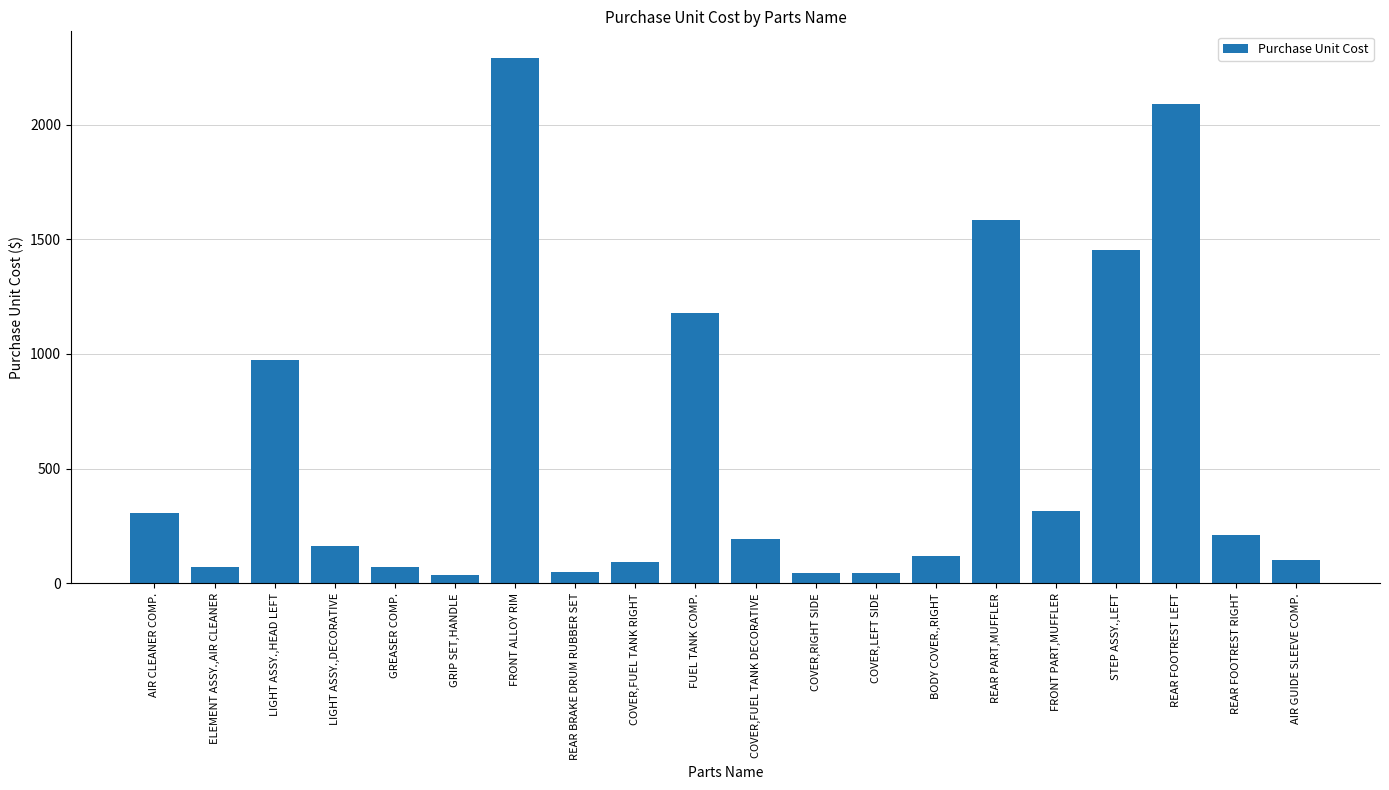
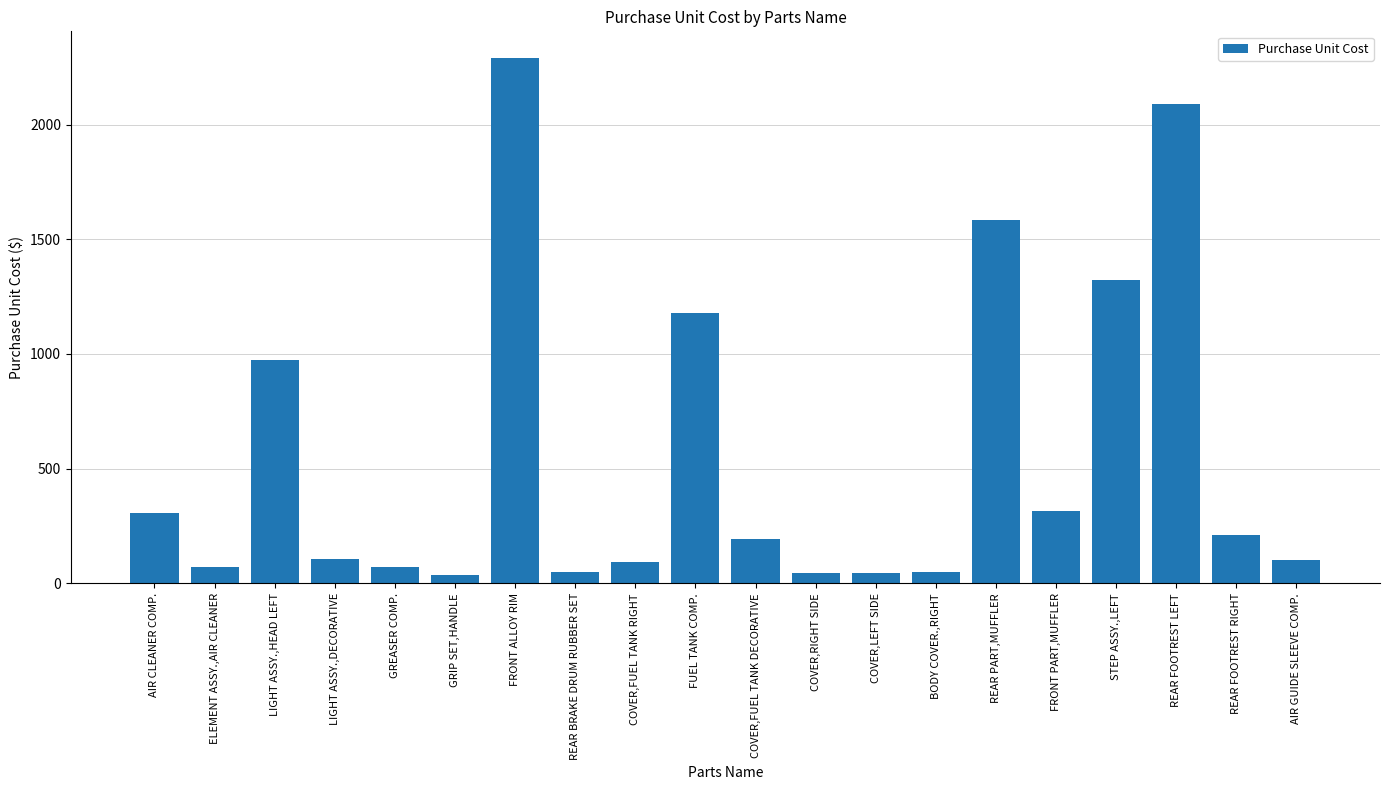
LIGHT ASSY.,DECORATIVE: 160 -> 110
BODY COVER.,RIGHT: 120 -> 50
STEP ASSY.,LEFT: 1450 -> 1320
